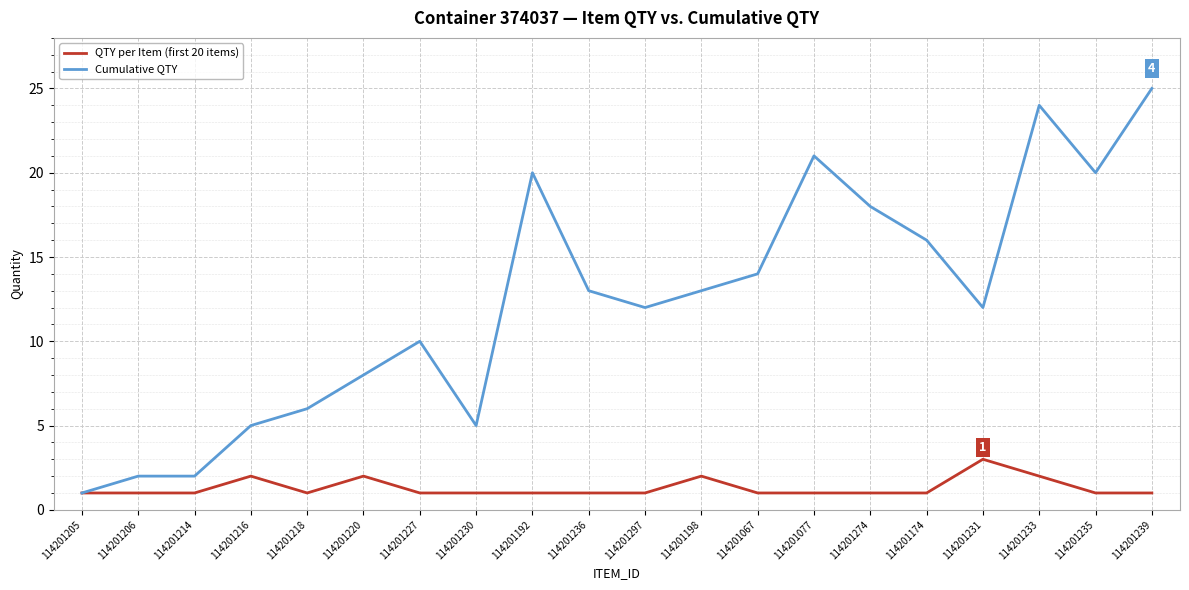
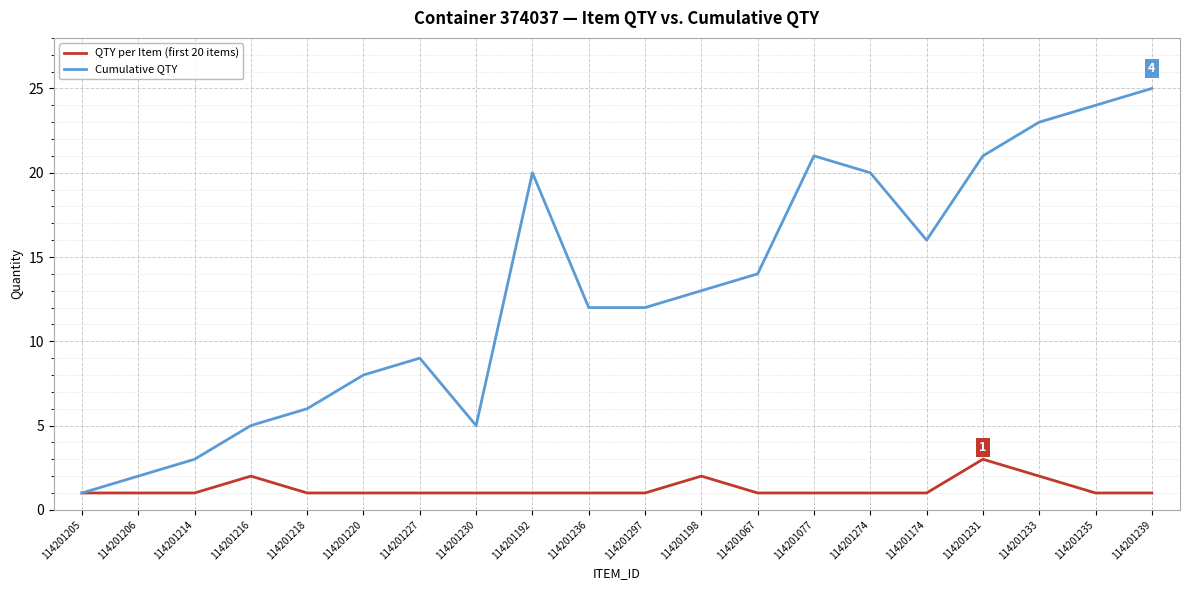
Cumulative QTY, 114201214: 2 -> 3
QTY per Item (first 20 items), 114201220: 2 -> 1
Cumulative QTY, 114201227: 10 -> 9
Cumulative QTY, 114201236: 13 -> 12
Cumulative QTY, 114201274: 18 -> 20
Cumulative QTY, 114201231: 12 -> 21
Cumulative QTY, 114201233: 24 -> 23
Cumulative QTY, 114201235: 20 -> 24
